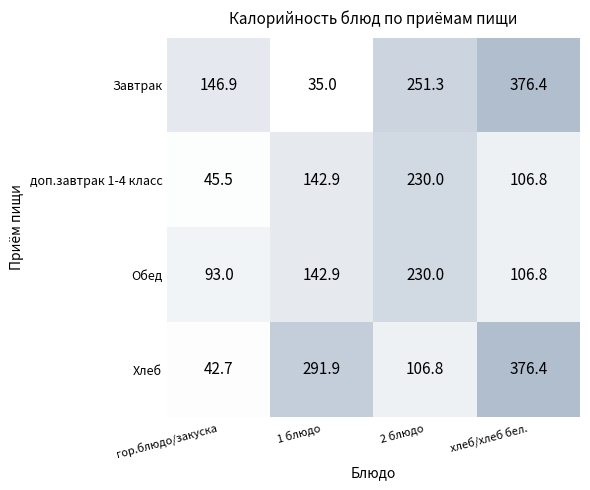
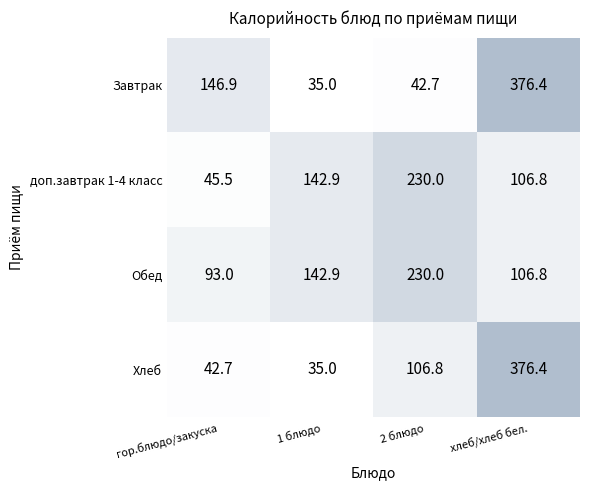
Завтрак, 2 блюдо: 251.3 -> 42.7
Хлеб, 1 блюдо: 291.9 -> 35.0
